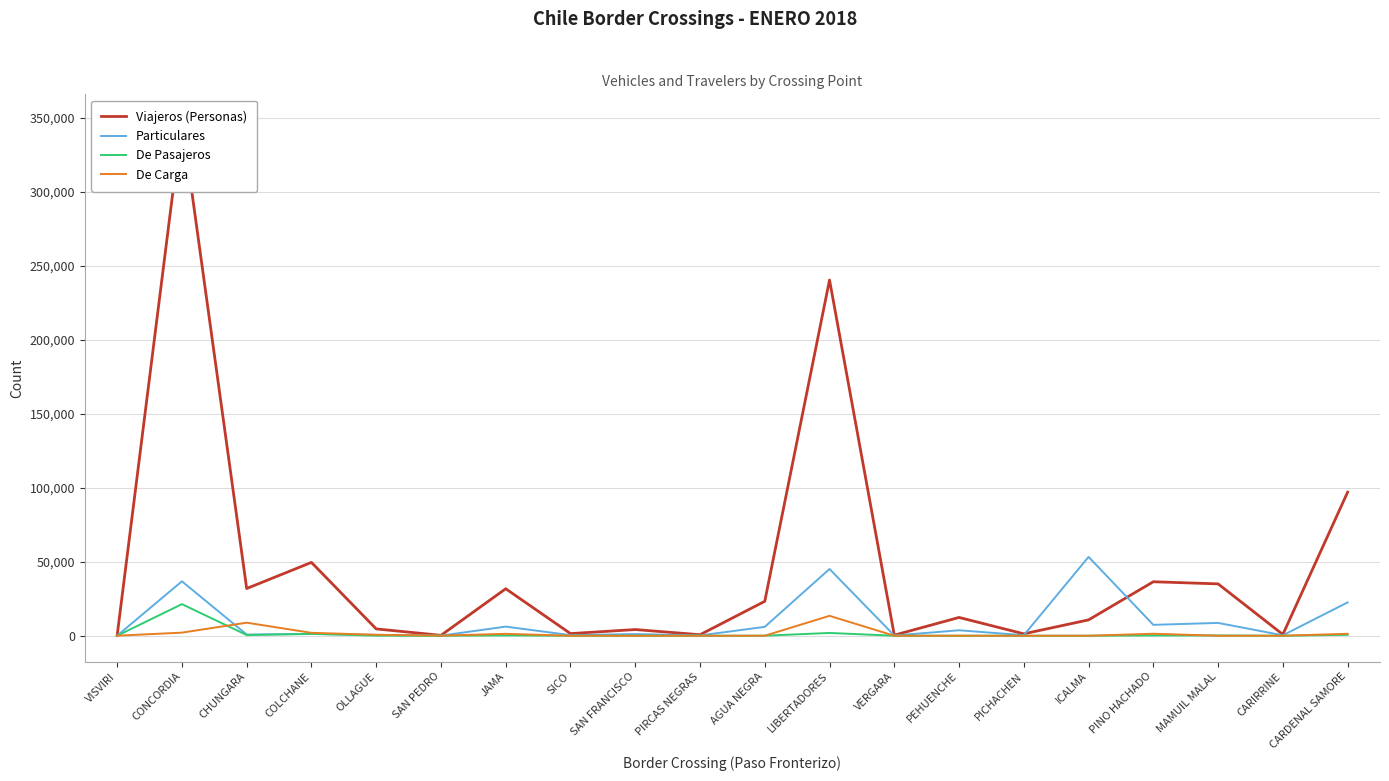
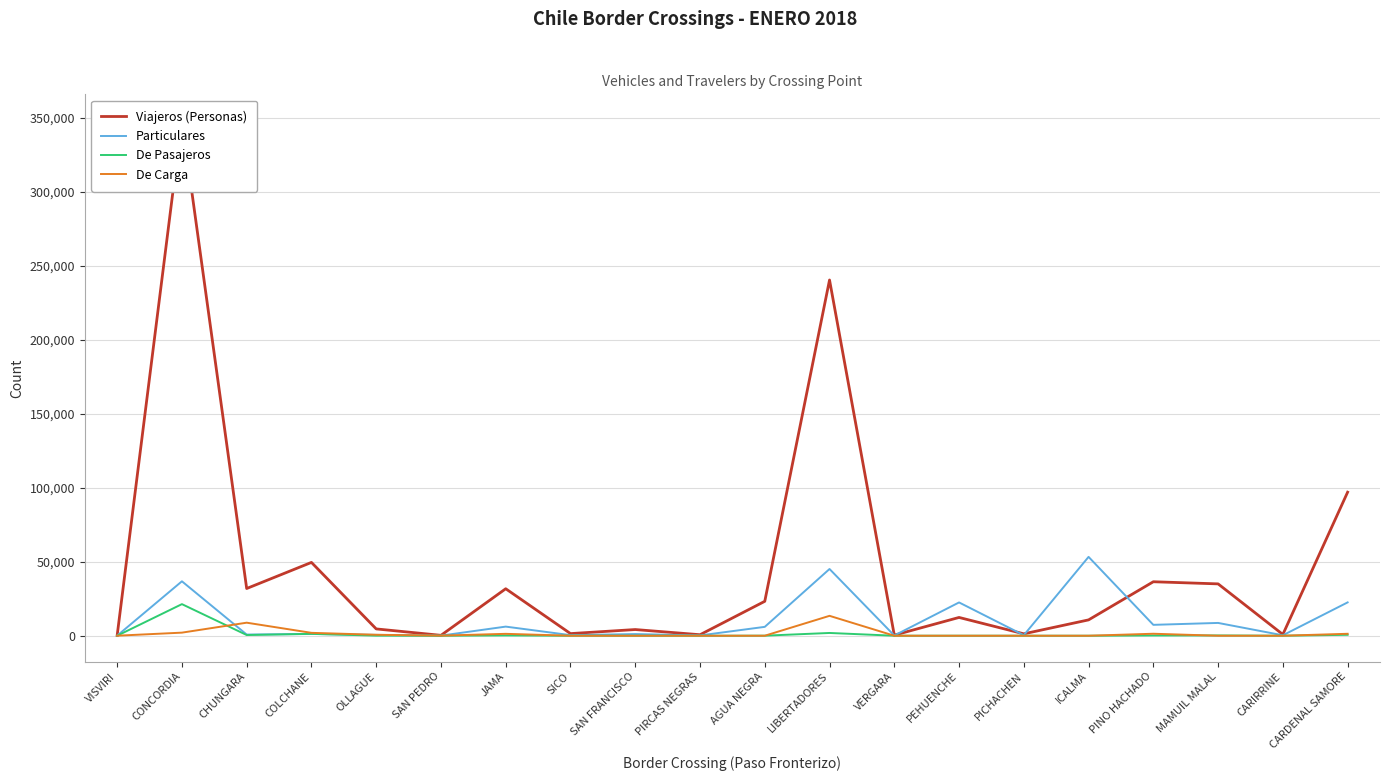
Particulares, PEHUENCHE: 4,000 -> 23,000
